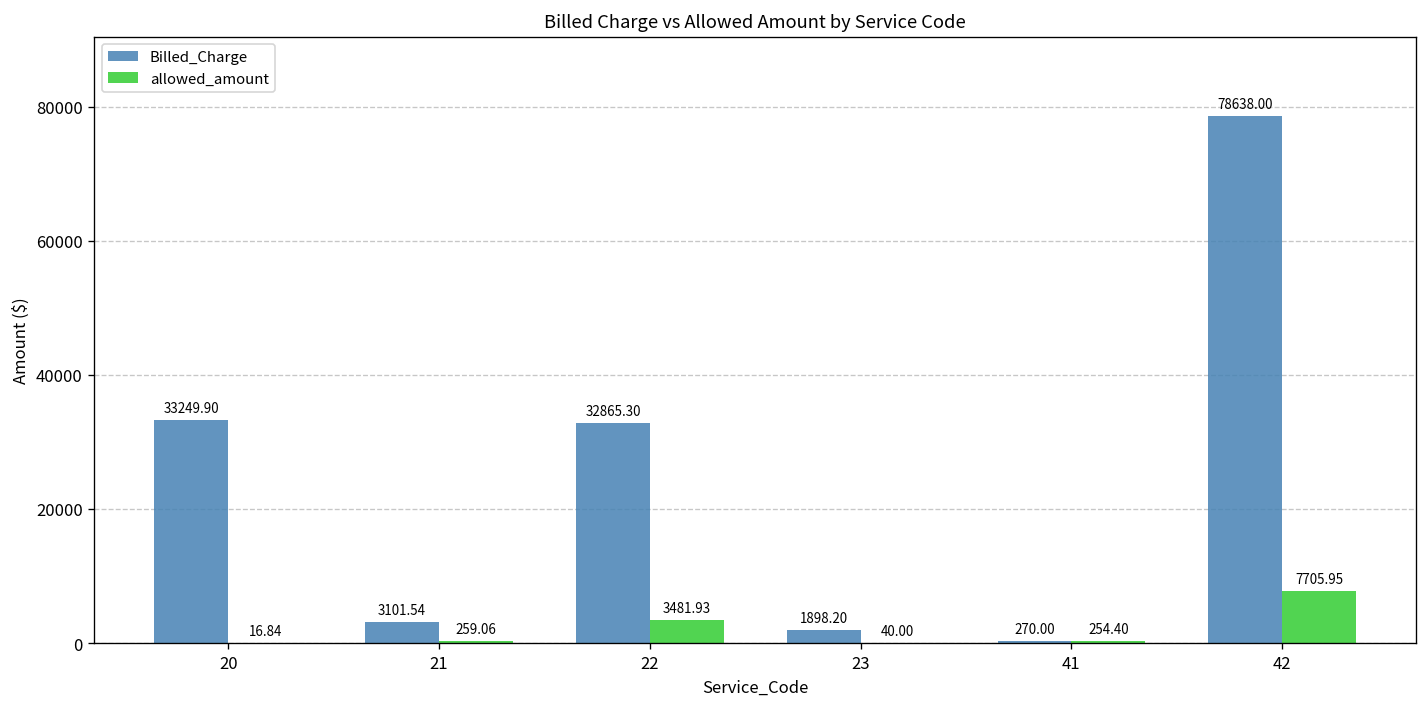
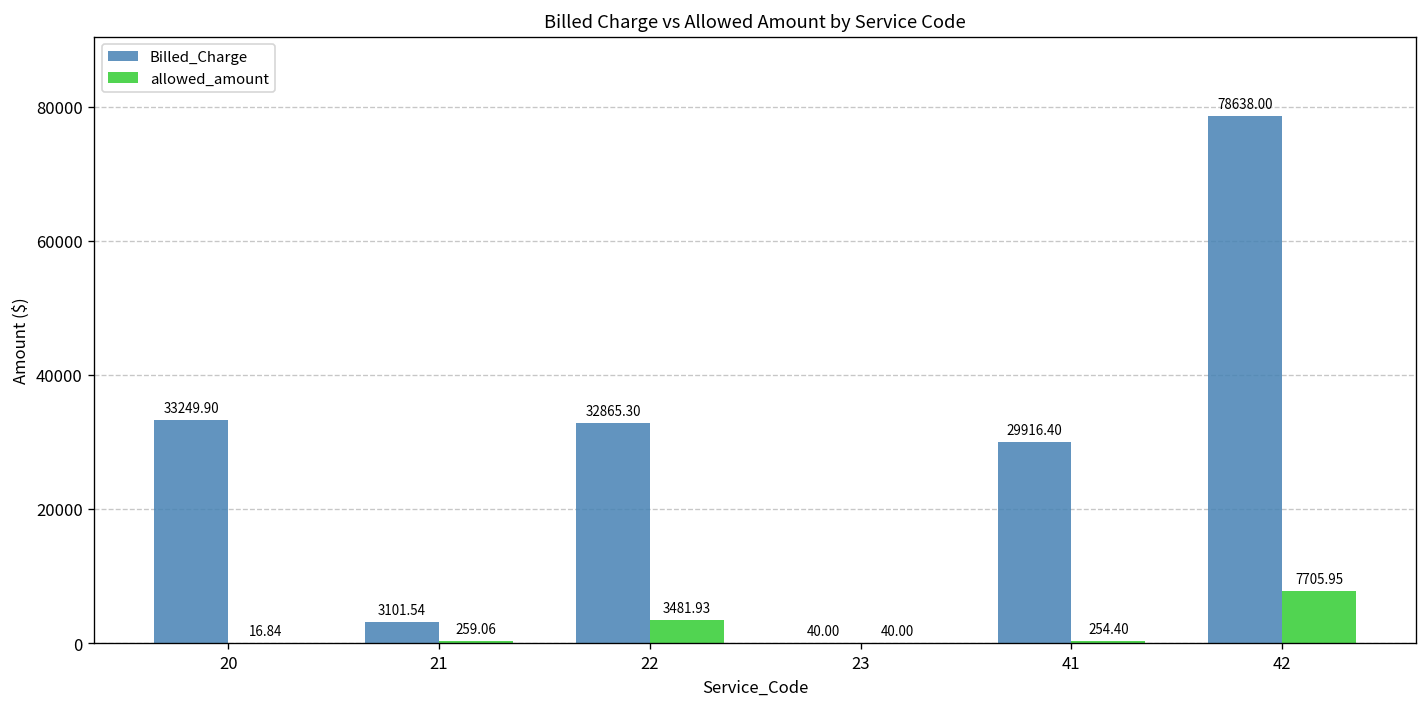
Billed_Charge, 23: 1898.20 -> 40.00
Billed_Charge, 41: 270.00 -> 29916.40
